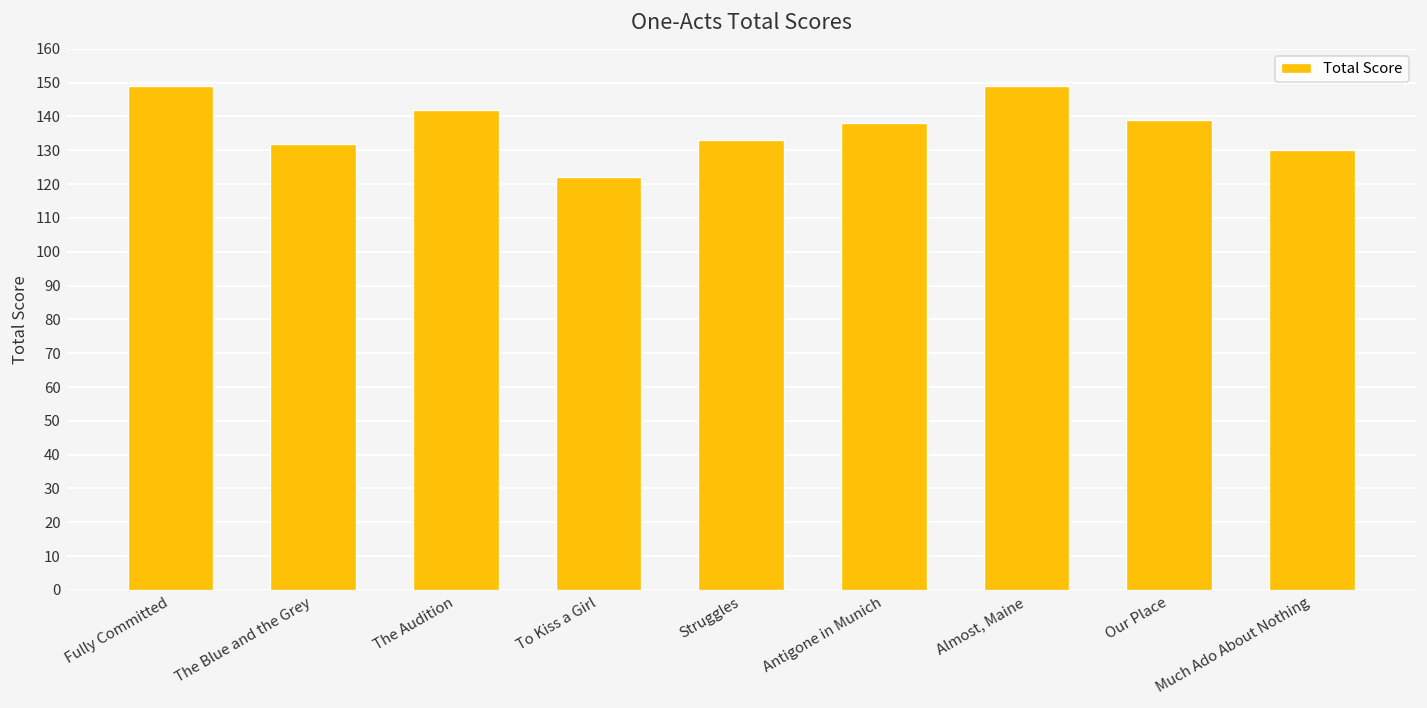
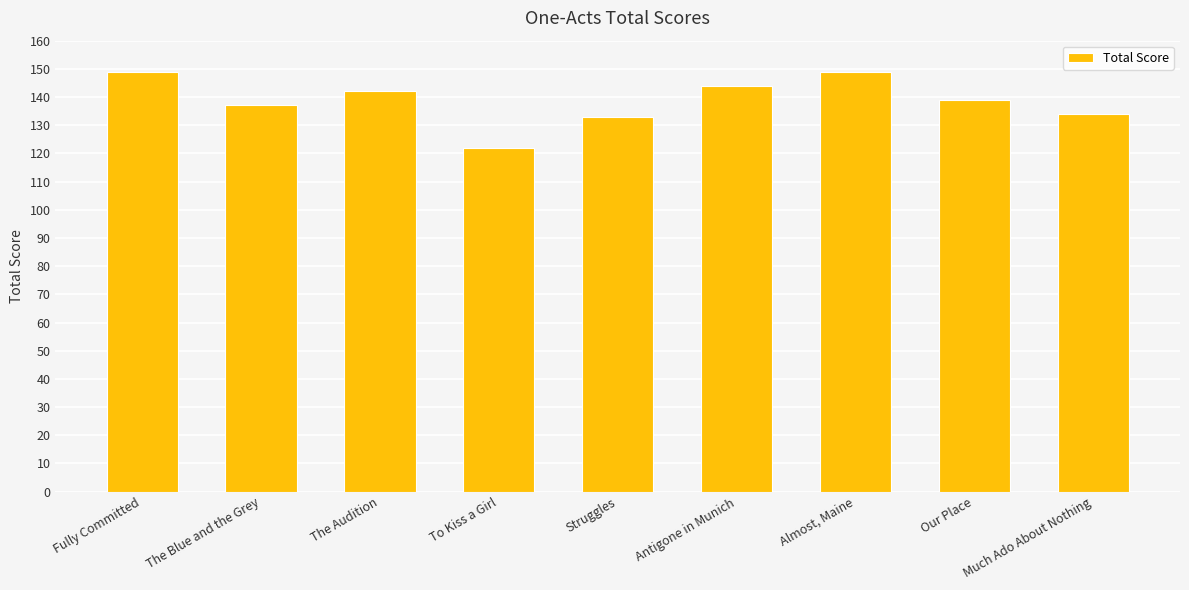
The Blue and the Grey: 132 -> 137
Antigone in Munich: 138 -> 144
Much Ado About Nothing: 130 -> 134
